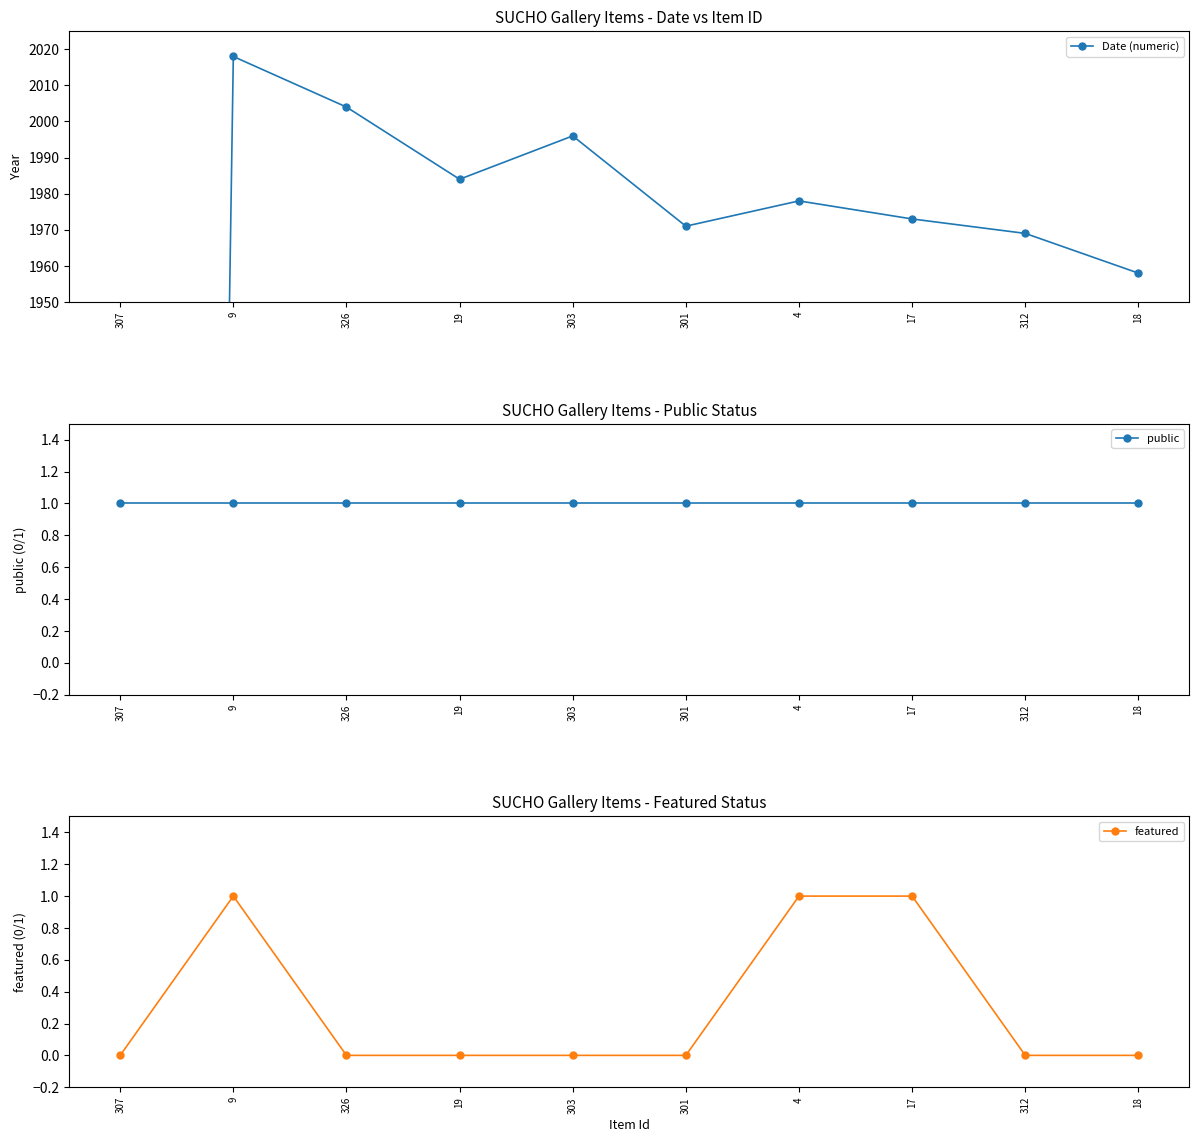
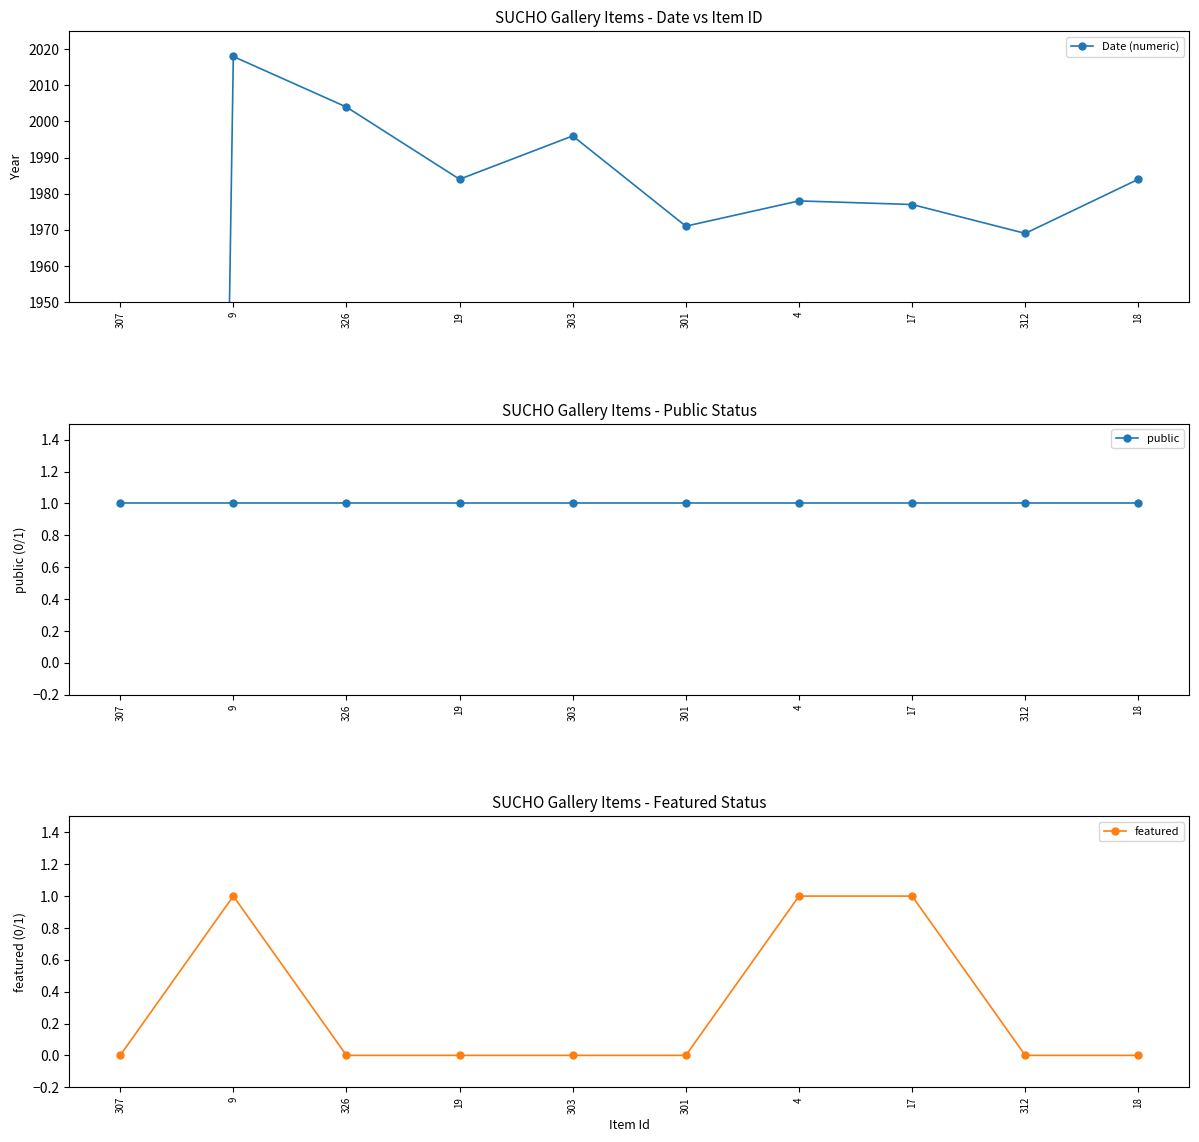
SUCHO Gallery Items - Date vs Item ID, 17: 1973 -> 1977
SUCHO Gallery Items - Date vs Item ID, 18: 1958 -> 1984
